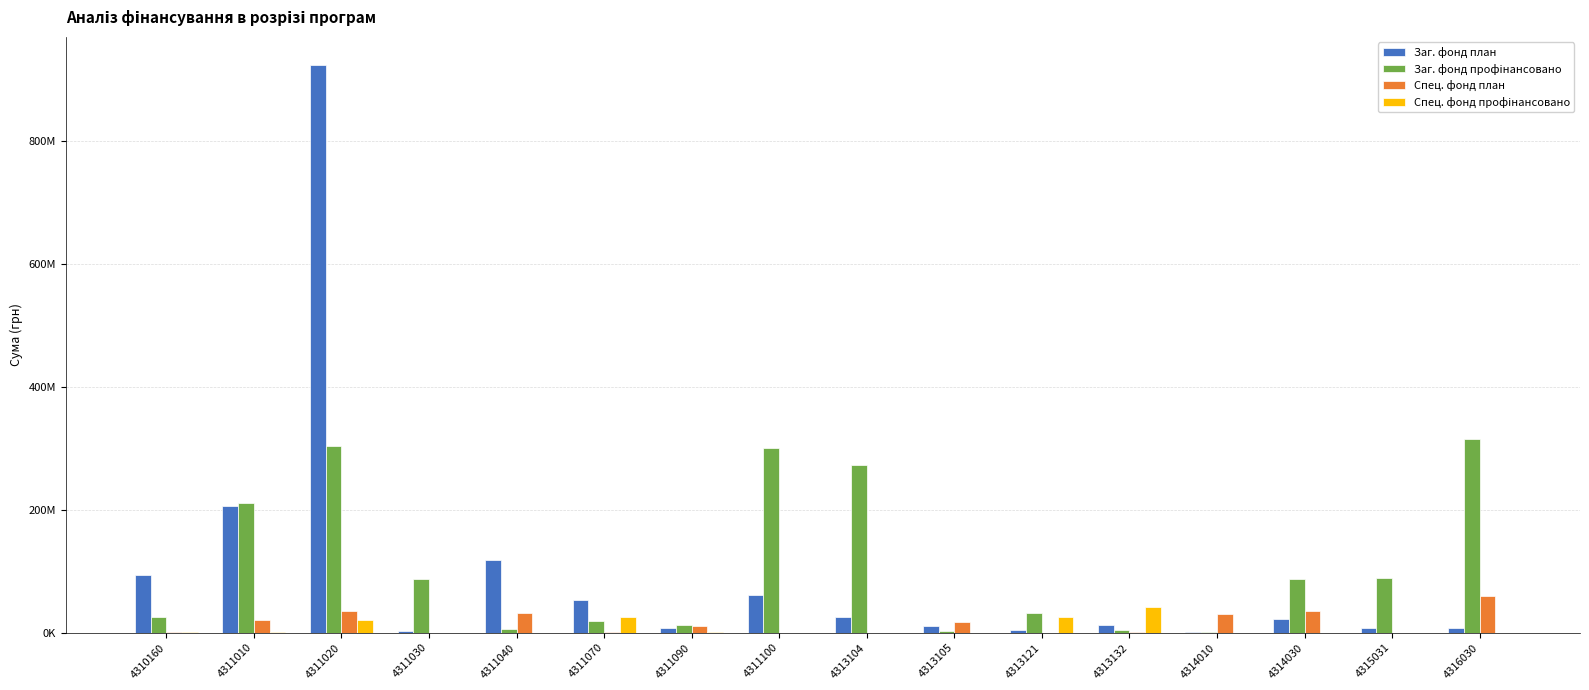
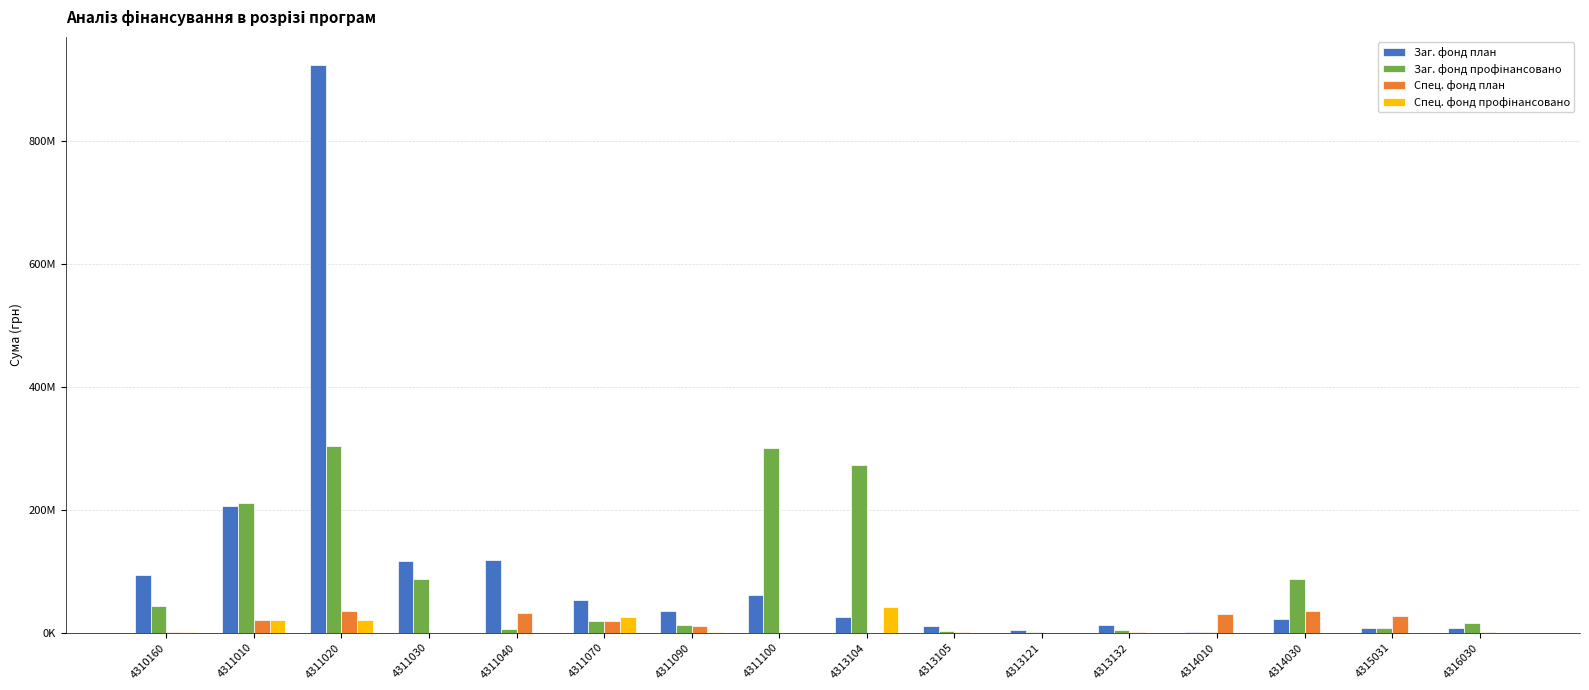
Заг. фонд профінансовано, 4310160: 30000000 -> 40000000
Спец. фонд профінансовано, 4311010: 0 -> 20000000
Заг. фонд план, 4311030: 0 -> 120000000
Спец. фонд план, 4311070: 0 -> 20000000
Заг. фонд план, 4311090: 10000000 -> 40000000
Спец. фонд профінансовано, 4313104: 0 -> 40000000
Спец. фонд план, 4313105: 20000000 -> 0
Заг. фонд профінансовано, 4313121: 30000000 -> 0
Спец. фонд профінансовано, 4313121: 20000000 -> 0
Спец. фонд профінансовано, 4313132: 40000000 -> 0
Заг. фонд профінансовано, 4315031: 90000000 -> 10000000
Спец. фонд план, 4315031: 0 -> 30000000
Заг. фонд профінансовано, 4316030: 310000000 -> 20000000
Спец. фонд план, 4316030: 60000000 -> 0
